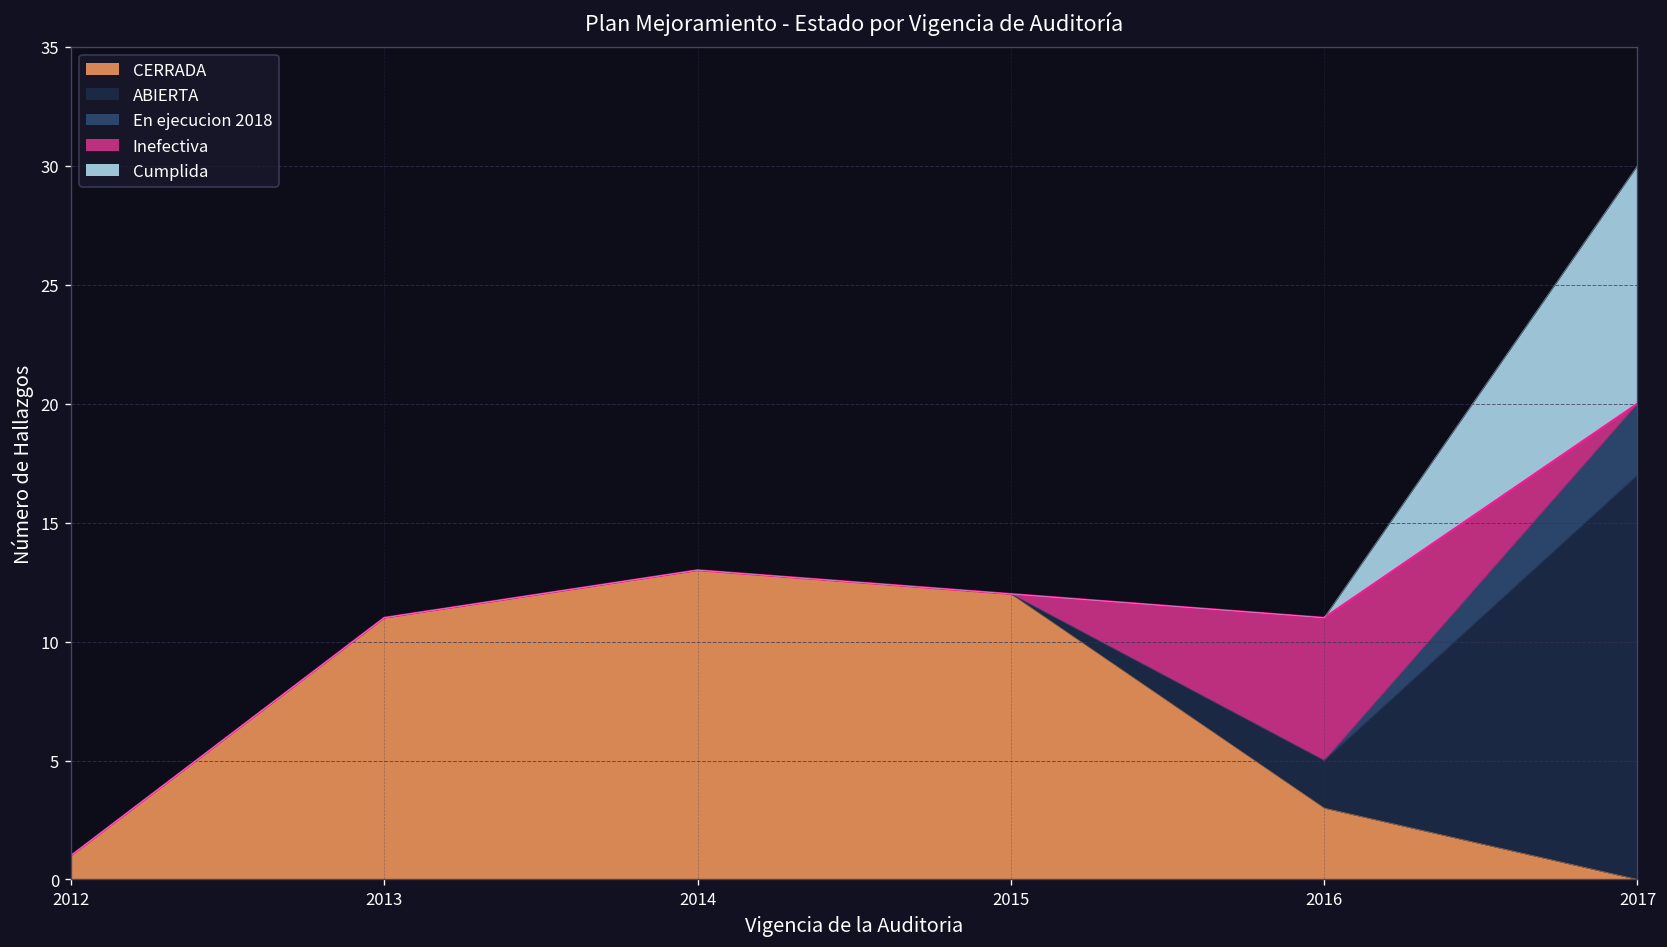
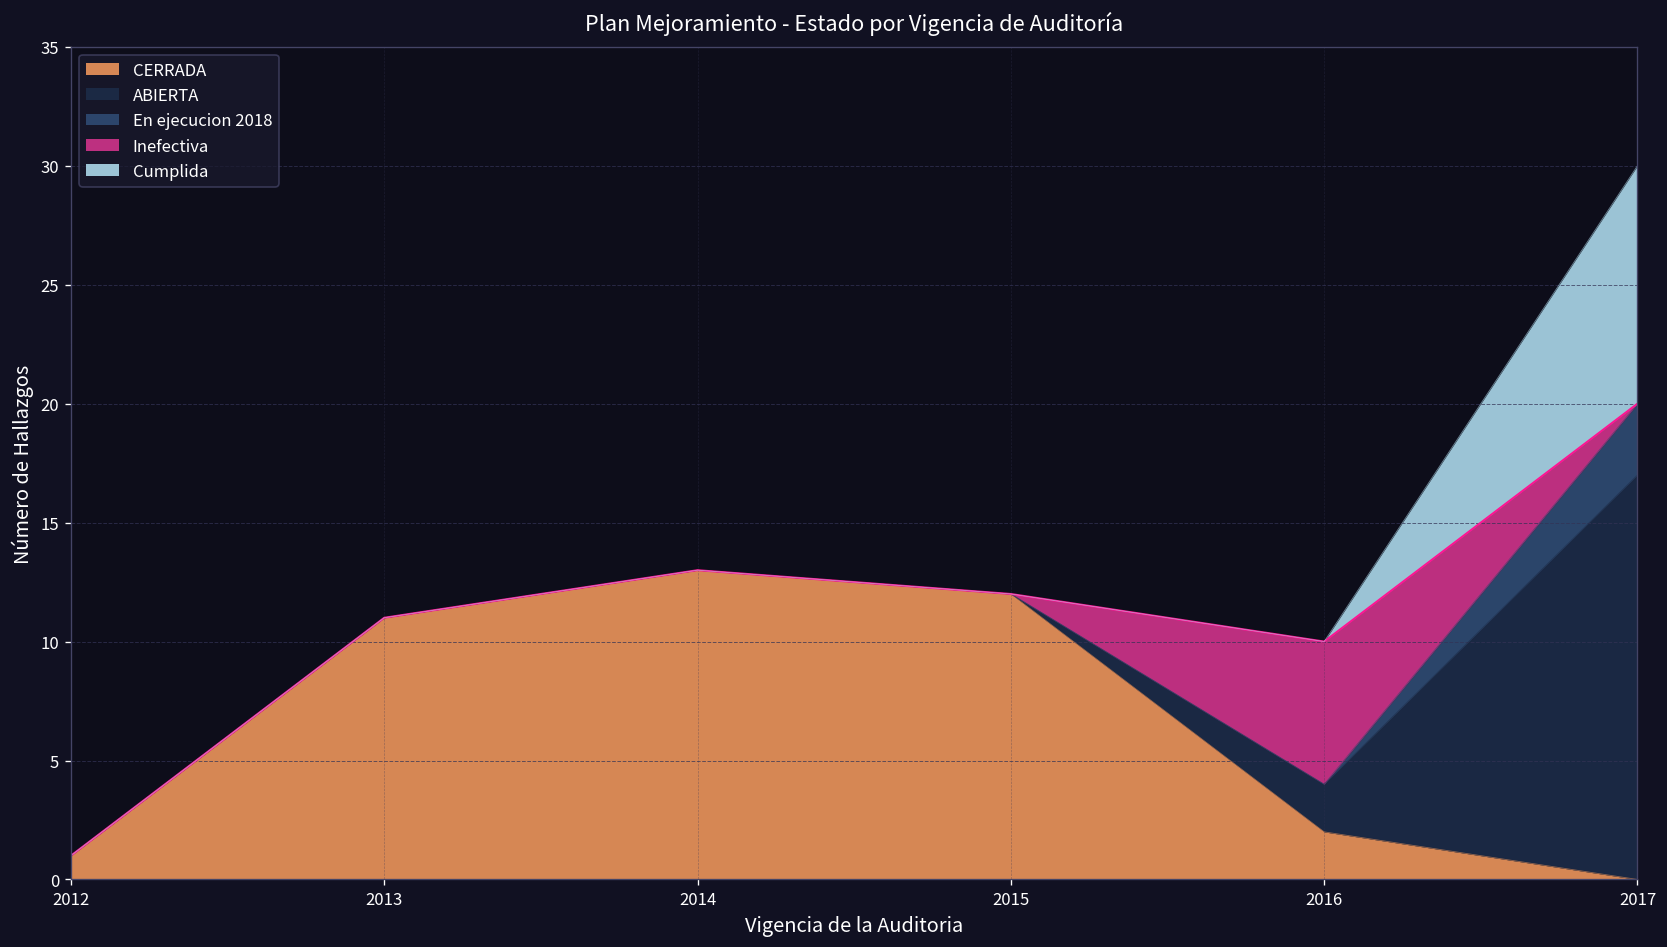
CERRADA, 2016: 3 -> 2
